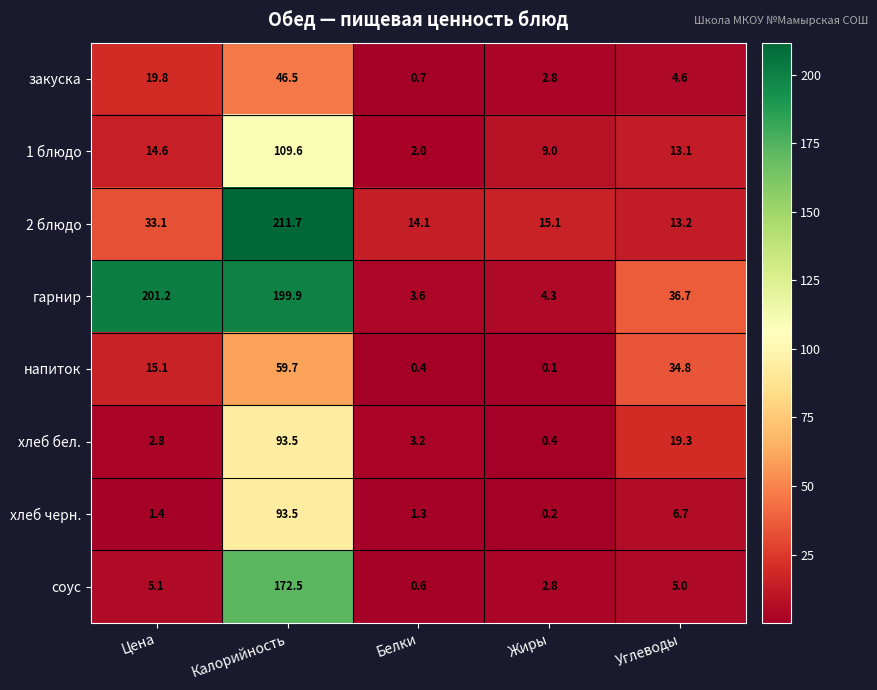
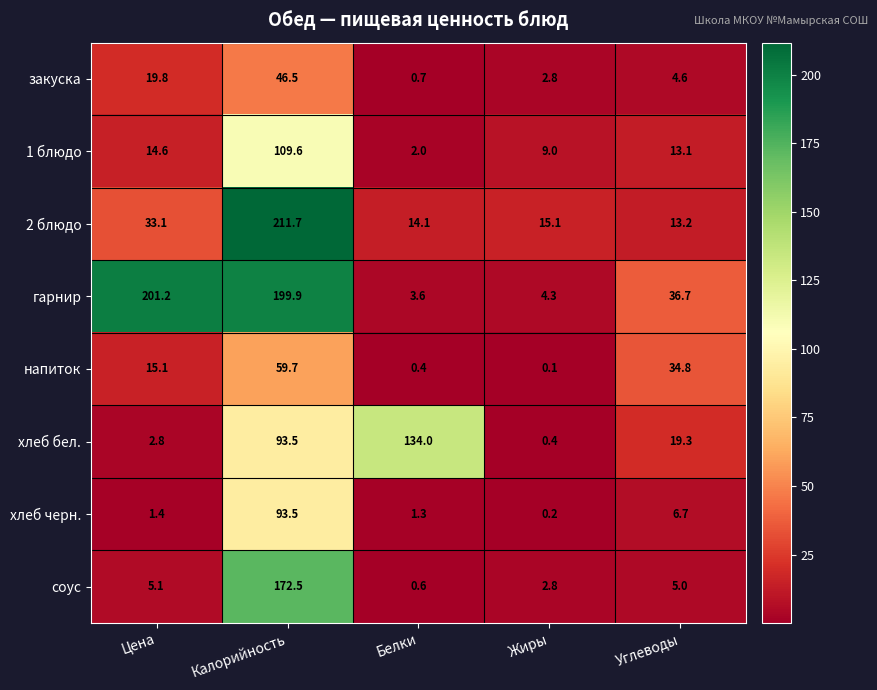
хлеб бел., Белки: 3.2 -> 134.0
